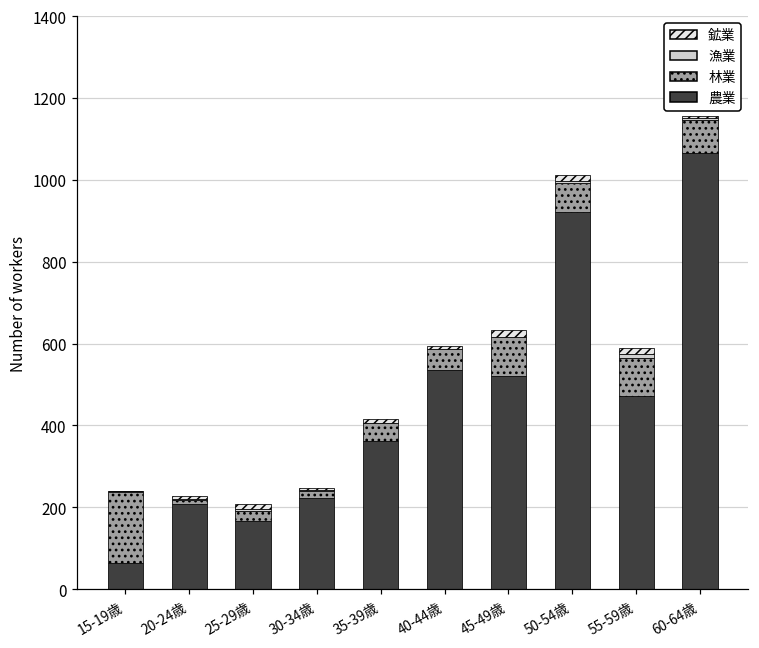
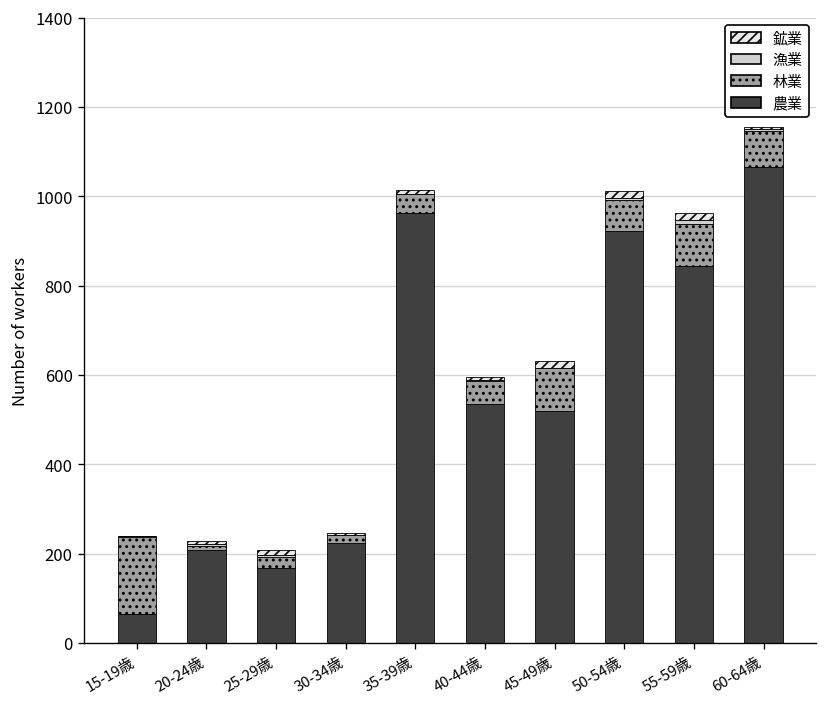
農業, 35-39歳: 360 -> 960
農業, 55-59歳: 470 -> 840
